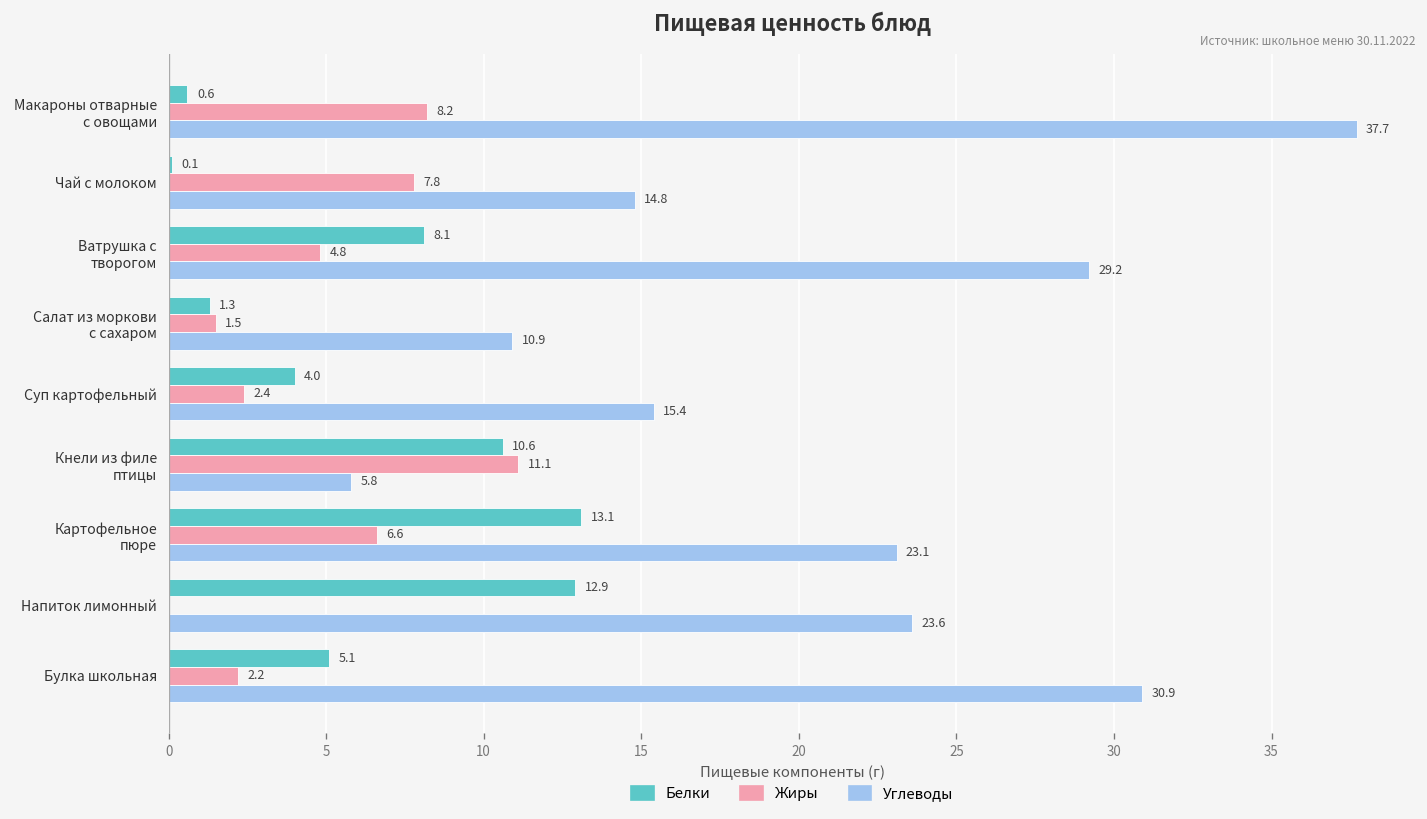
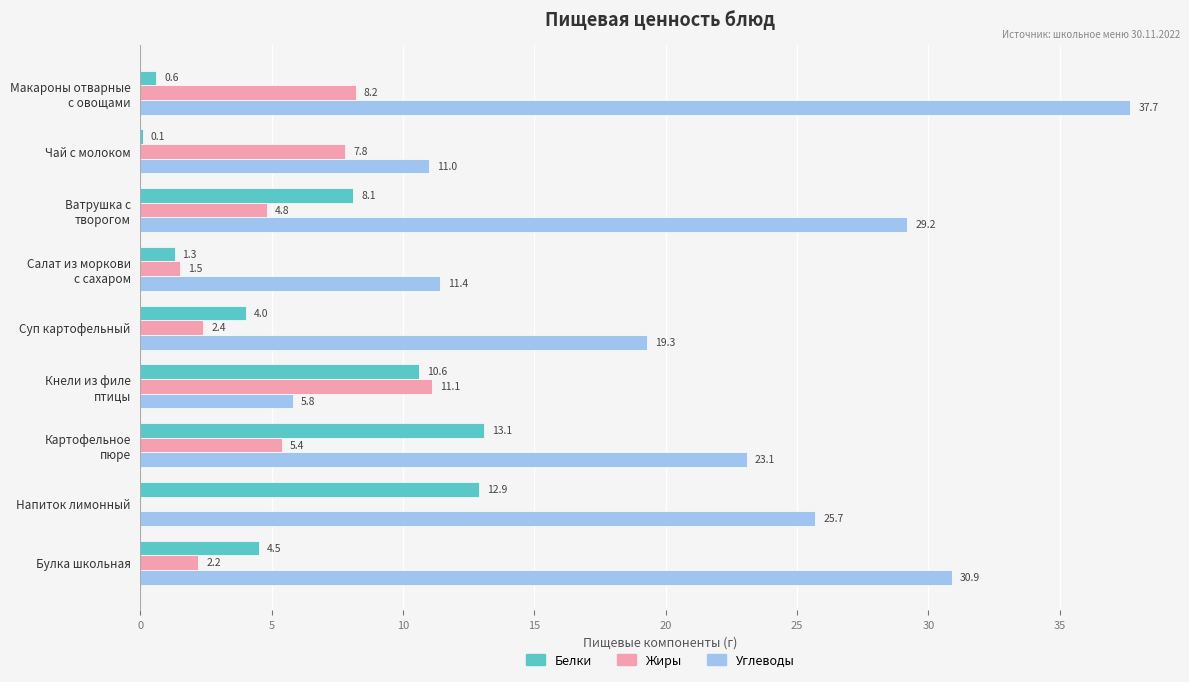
Углеводы, Чай с молоком: 14.8 -> 11.0
Углеводы, Салат из моркови с сахаром: 10.9 -> 11.4
Углеводы, Суп картофельный: 15.4 -> 19.3
Жиры, Картофельное пюре: 6.6 -> 5.4
Углеводы, Напиток лимонный: 23.6 -> 25.7
Белки, Булка школьная: 5.1 -> 4.5
